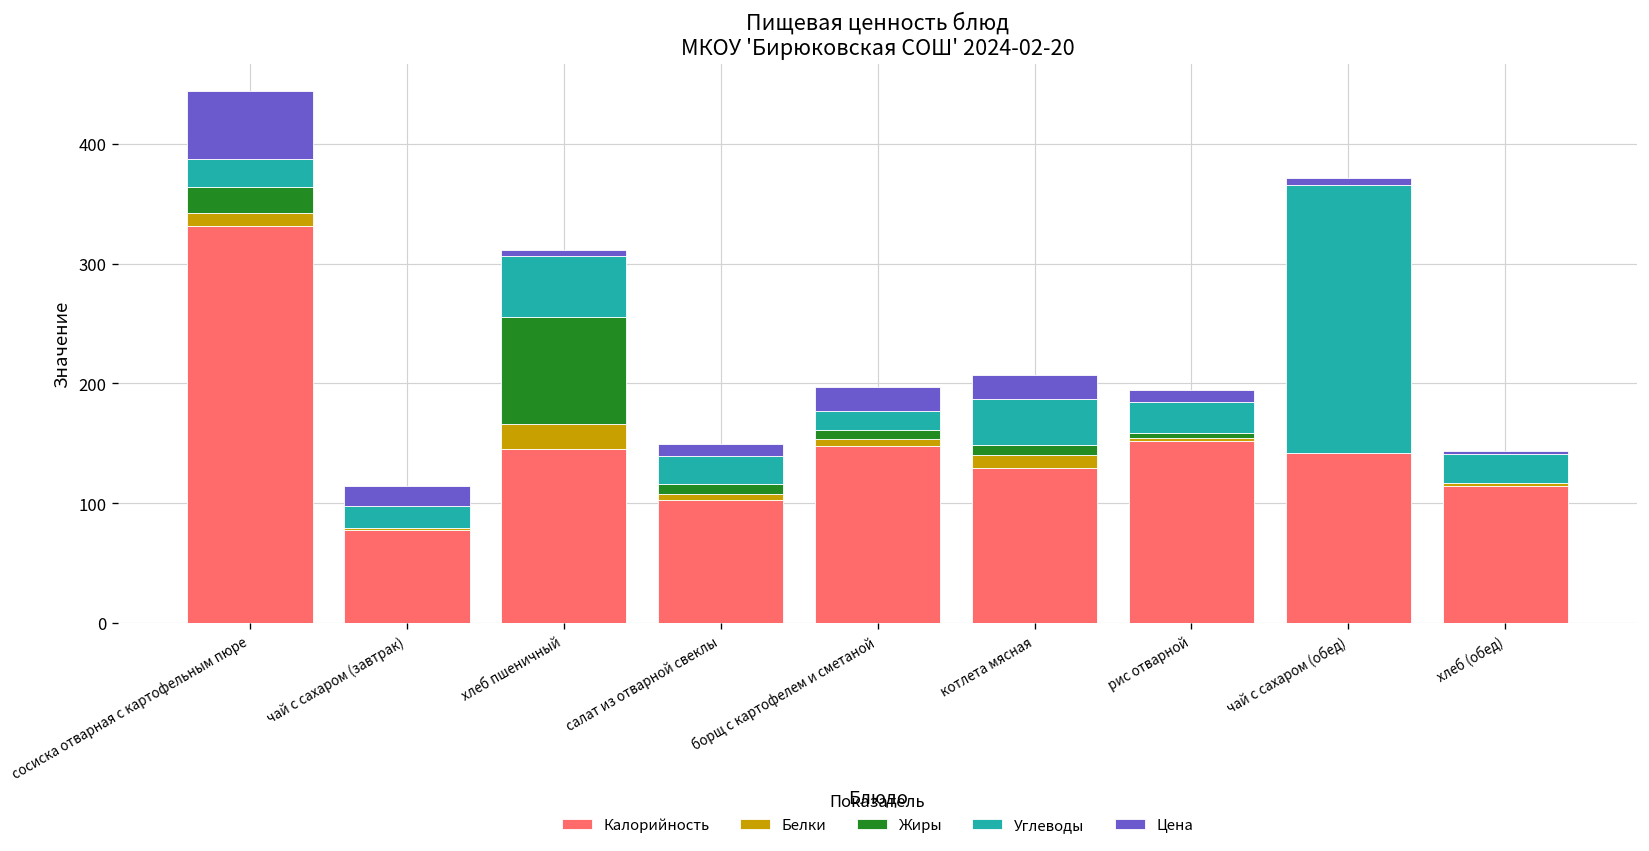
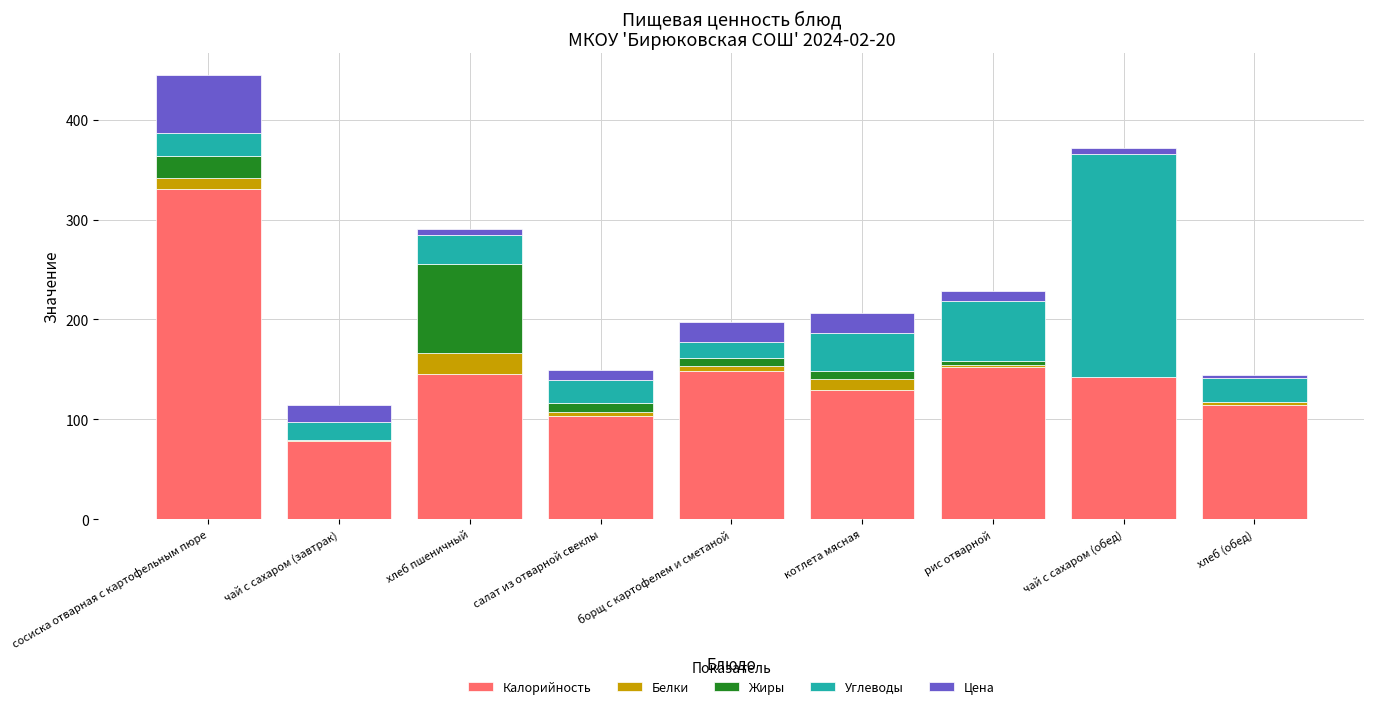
Углеводы, хлеб пшеничный: 50 -> 30
Углеводы, рис отварной: 30 -> 60
